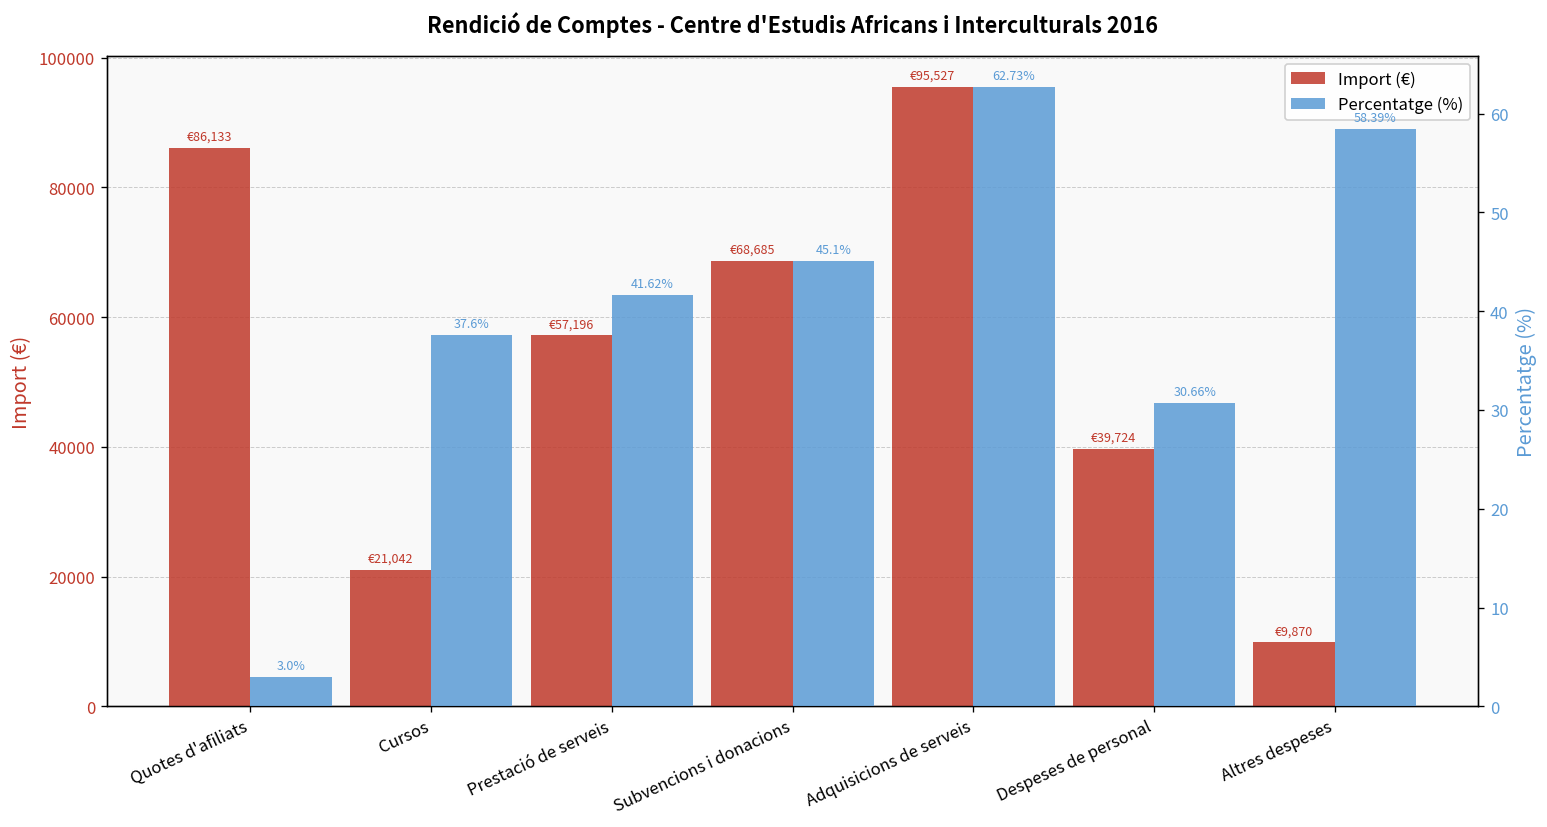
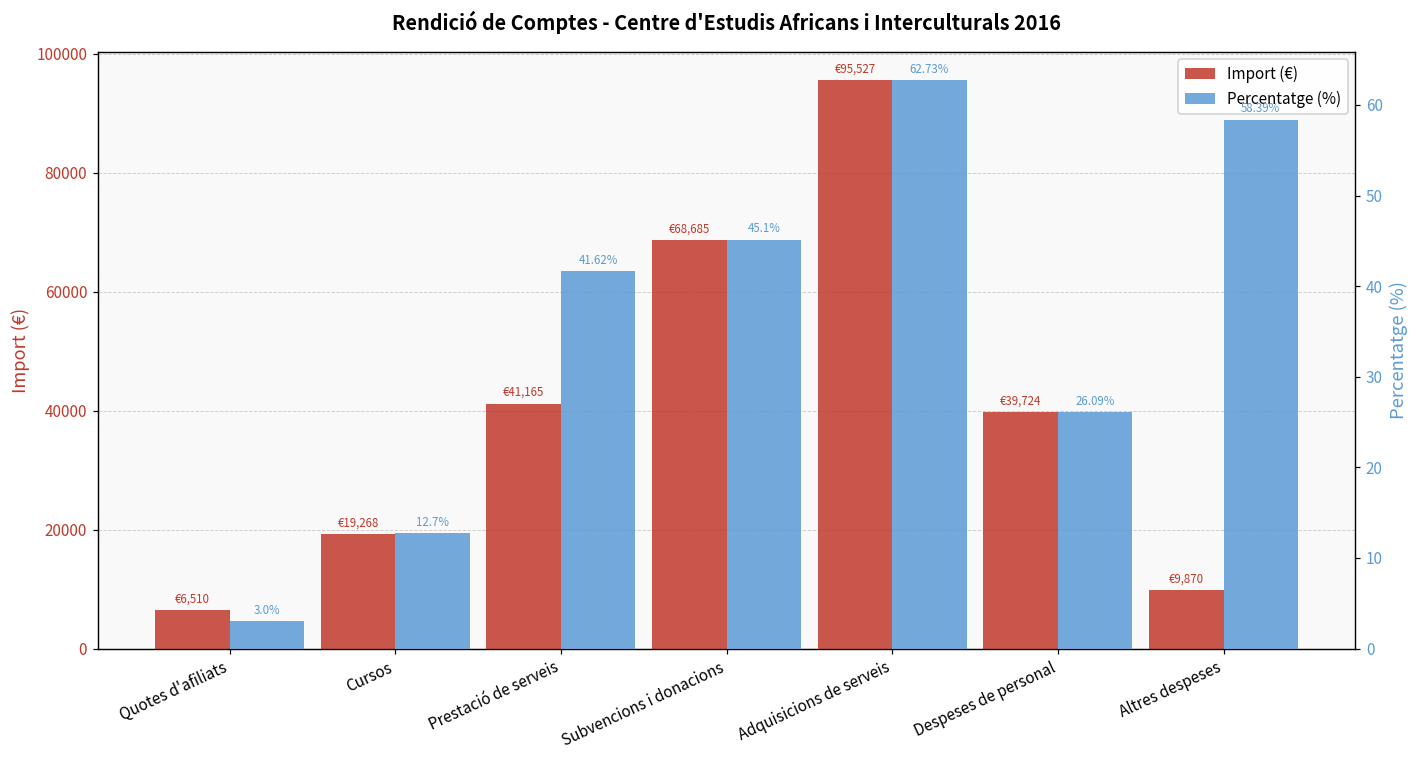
Import (€), Quotes d'afiliats: €86,133 -> €6,510
Import (€), Cursos: €21,042 -> €19,268
Import (€), Prestació de serveis: €57,196 -> €41,165
Percentatge (%), Cursos: 37.6% -> 12.7%
Percentatge (%), Despeses de personal: 30.66% -> 26.09%
